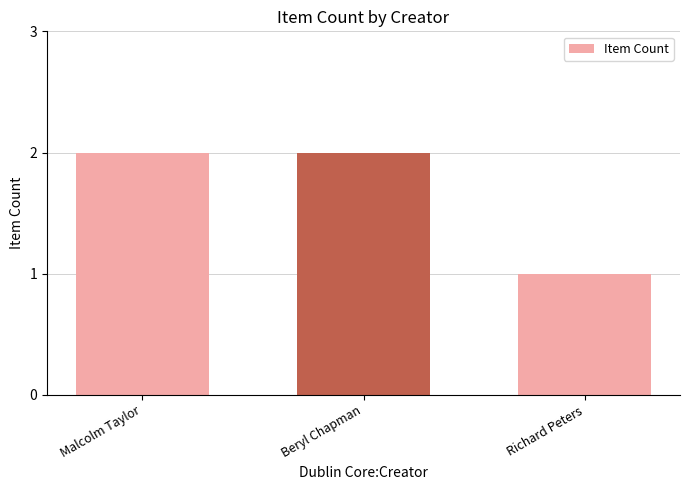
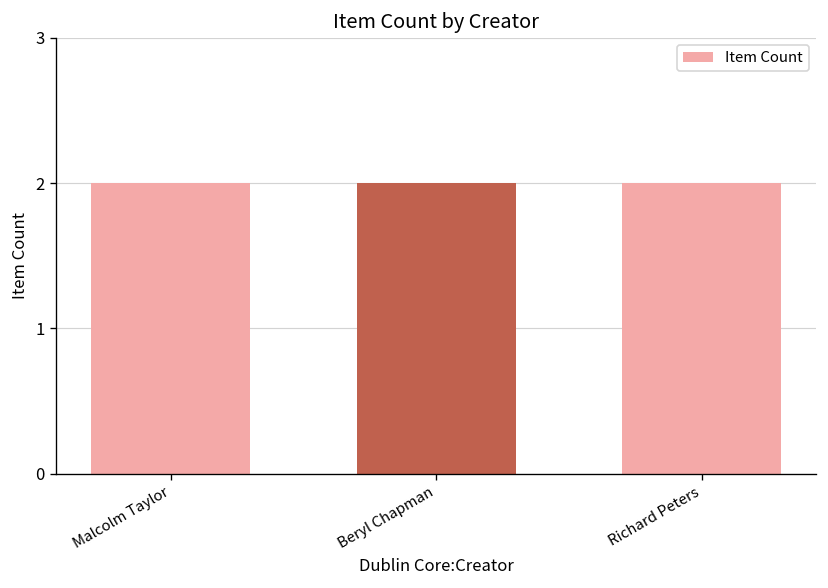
Richard Peters: 1 -> 2
